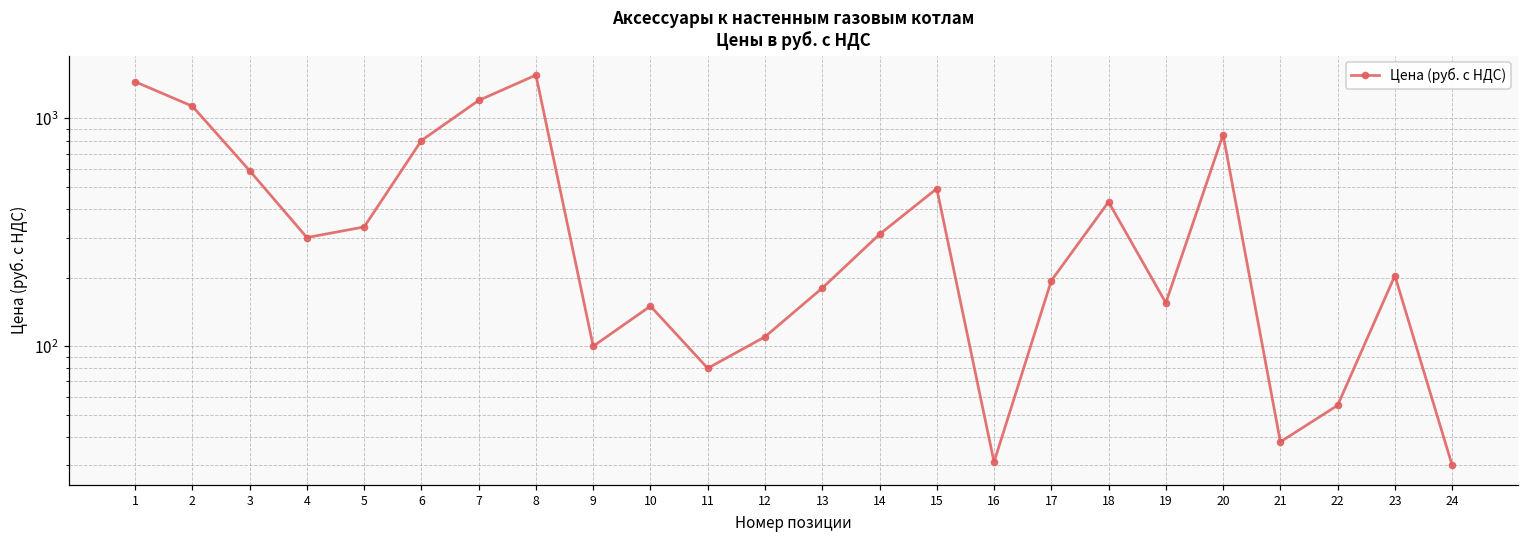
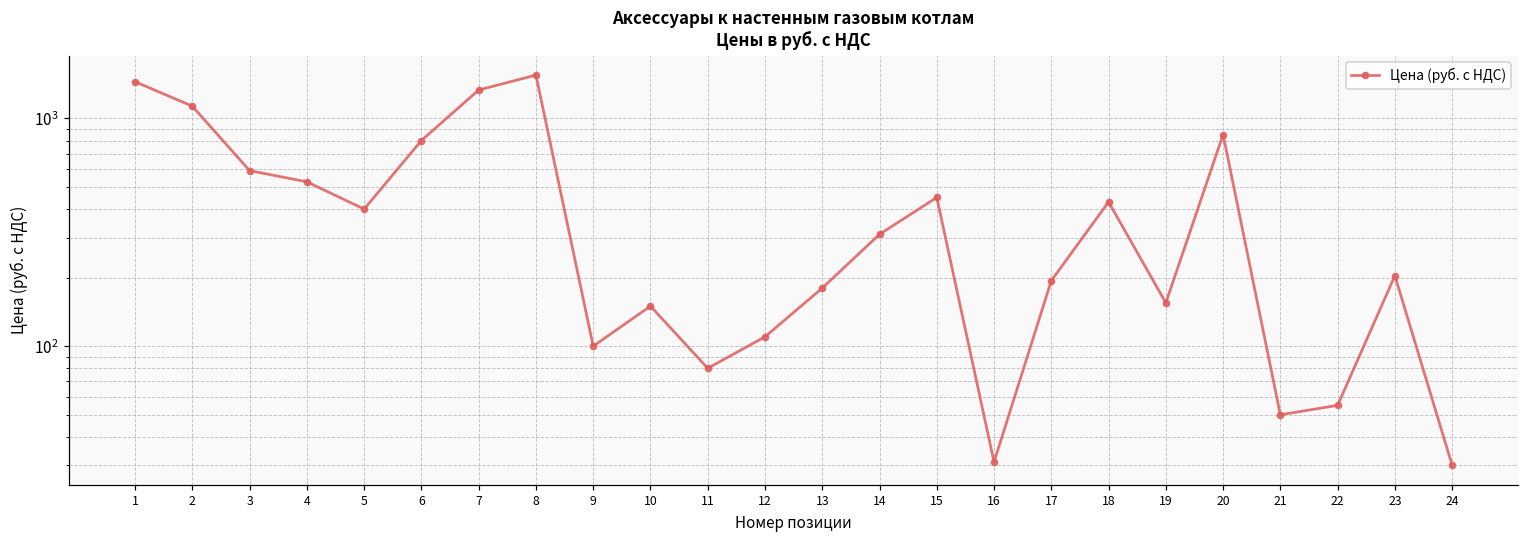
4: 300 -> 530
5: 330 -> 400
7: 1200 -> 1300
15: 490 -> 450
21: 38 -> 50
